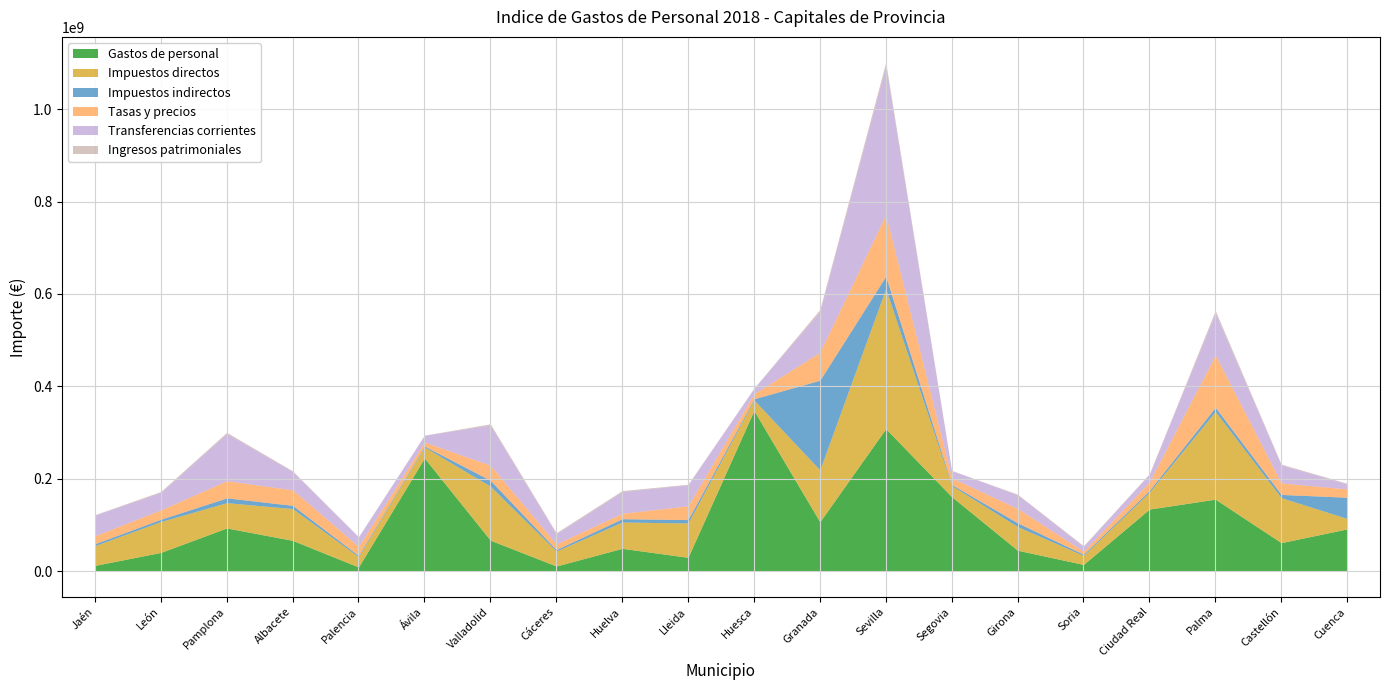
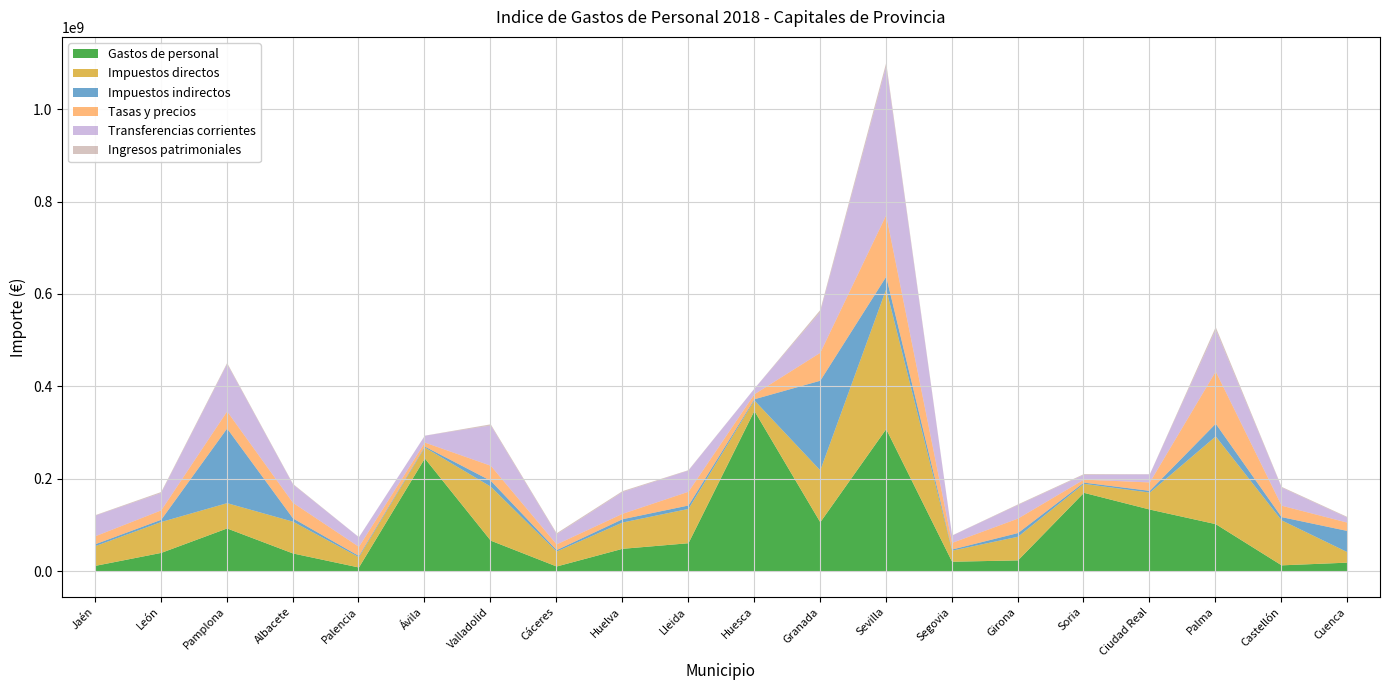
Impuestos indirectos, Pamplona: 10000000 -> 160000000
Gastos de personal, Albacete: 70000000 -> 40000000
Gastos de personal, Lleida: 30000000 -> 60000000
Gastos de personal, Segovia: 160000000 -> 20000000
Gastos de personal, Girona: 50000000 -> 20000000
Gastos de personal, Soria: 10000000 -> 170000000
Gastos de personal, Palma: 160000000 -> 100000000
Impuestos indirectos, Palma: 10000000 -> 30000000
Gastos de personal, Castellón: 60000000 -> 10000000
Gastos de personal, Cuenca: 90000000 -> 20000000
